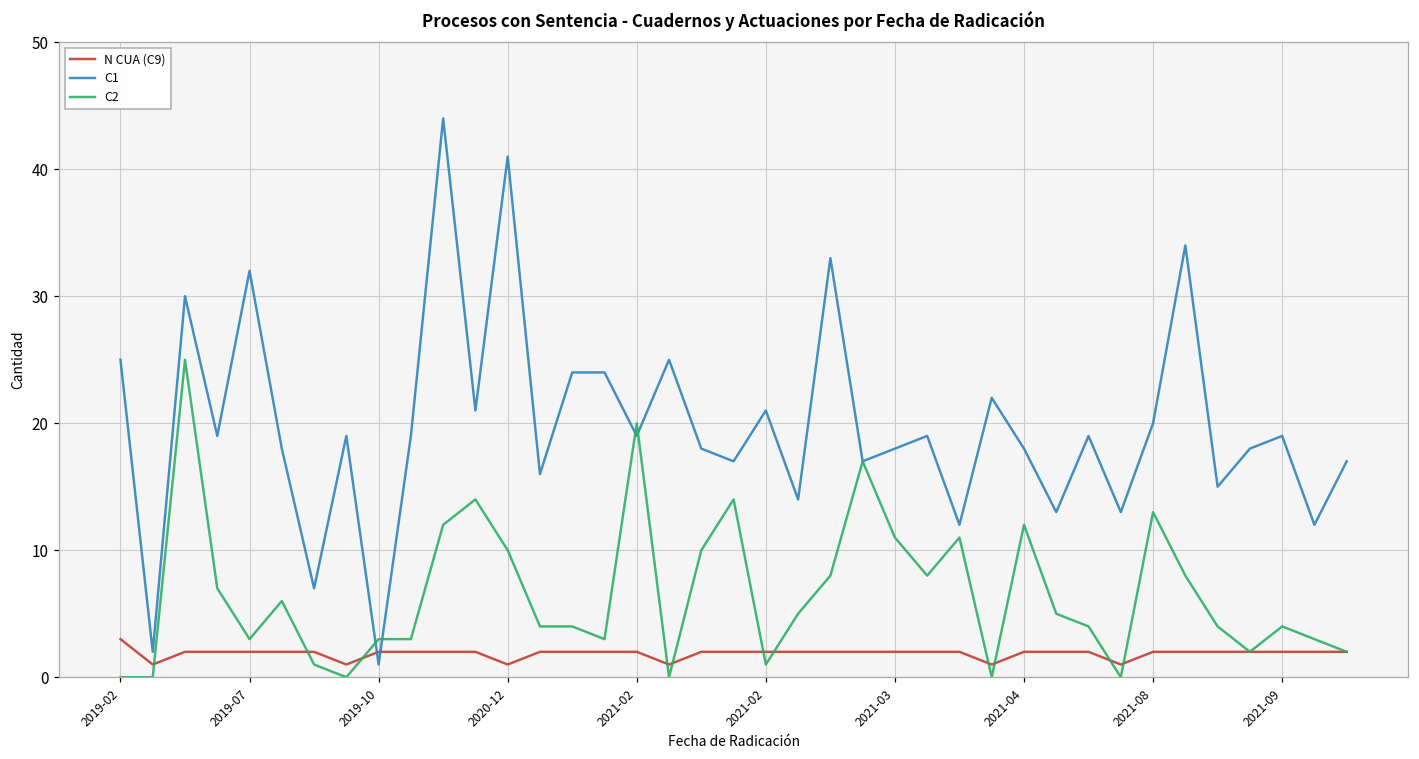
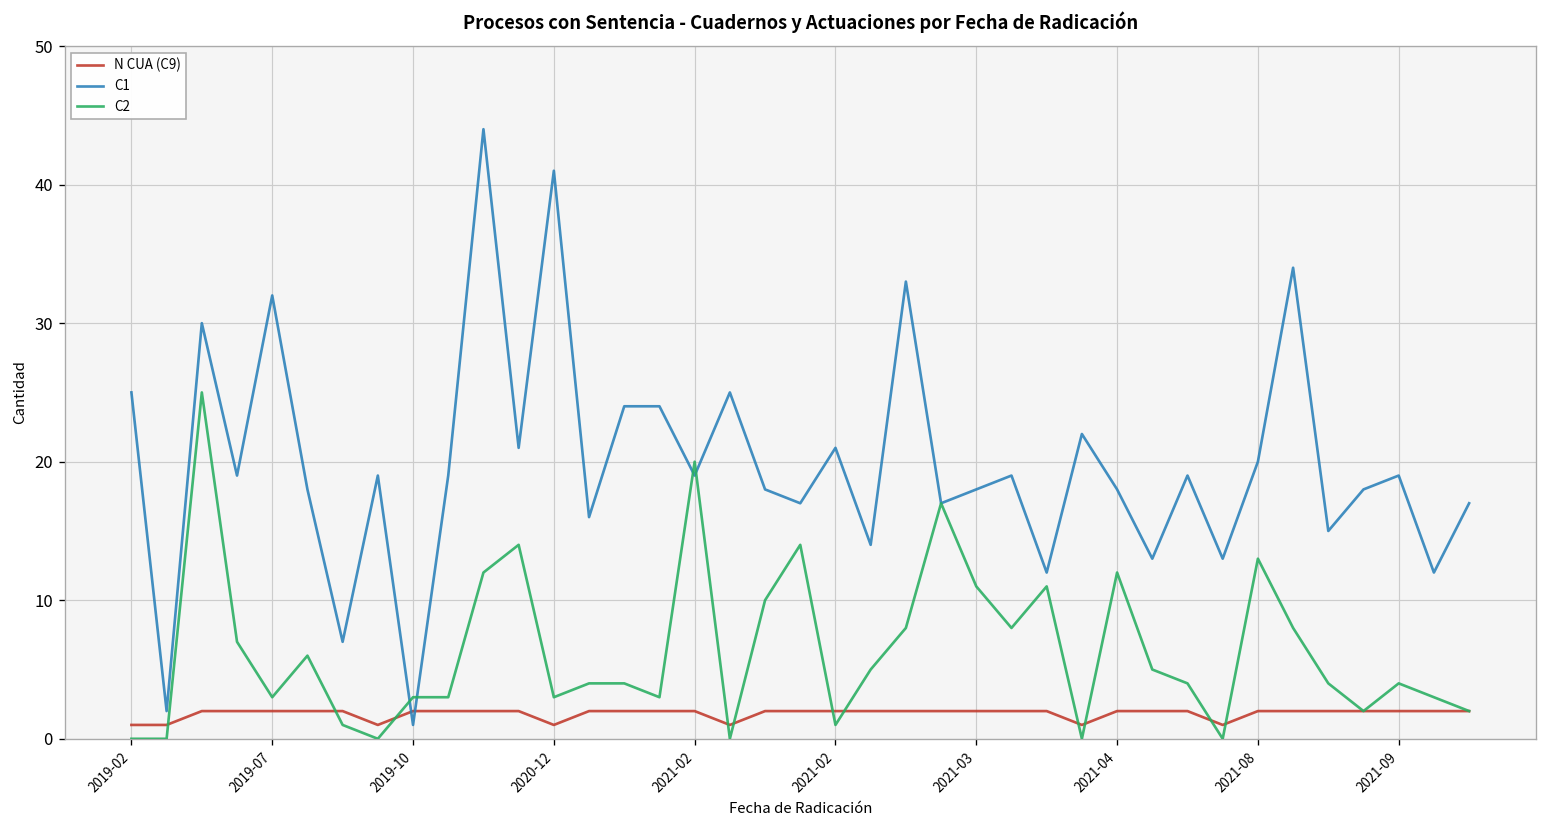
N CUA (C9), 2019-02: 3 -> 1
C2, 2020-12: 10 -> 3
